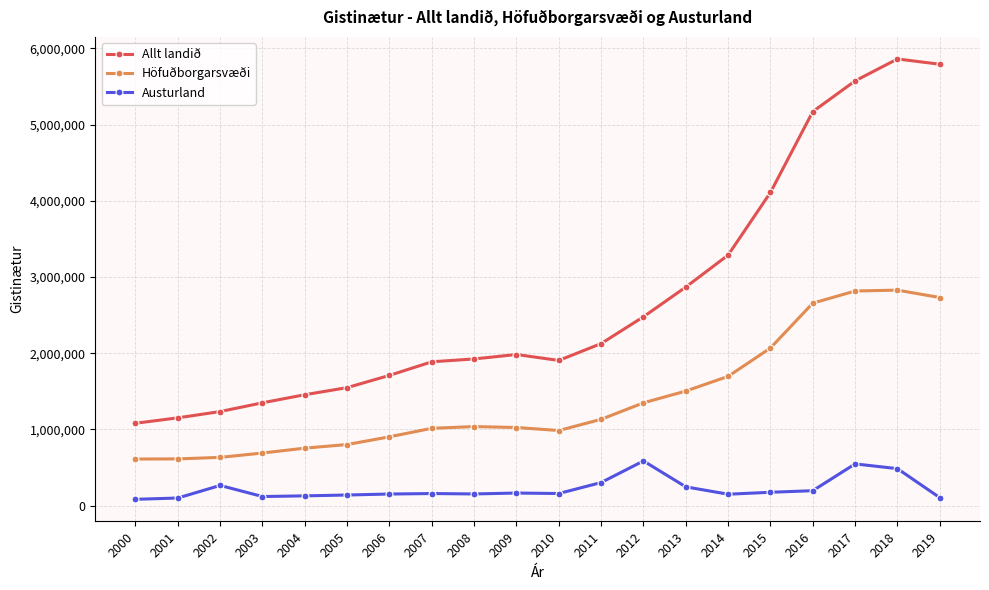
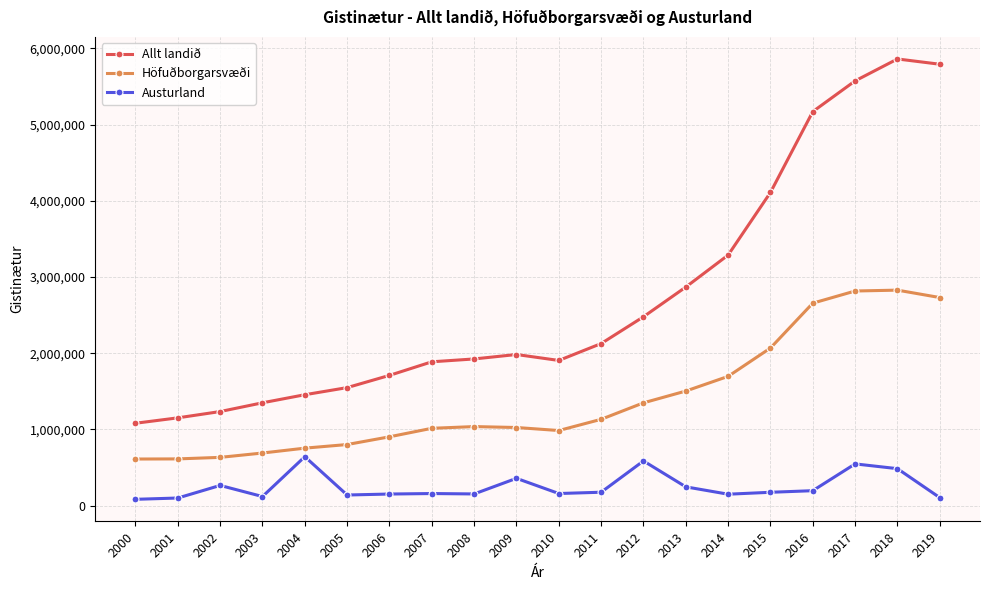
Austurland, 2004: 100,000 -> 600,000
Austurland, 2009: 200,000 -> 400,000
Austurland, 2011: 300,000 -> 200,000
